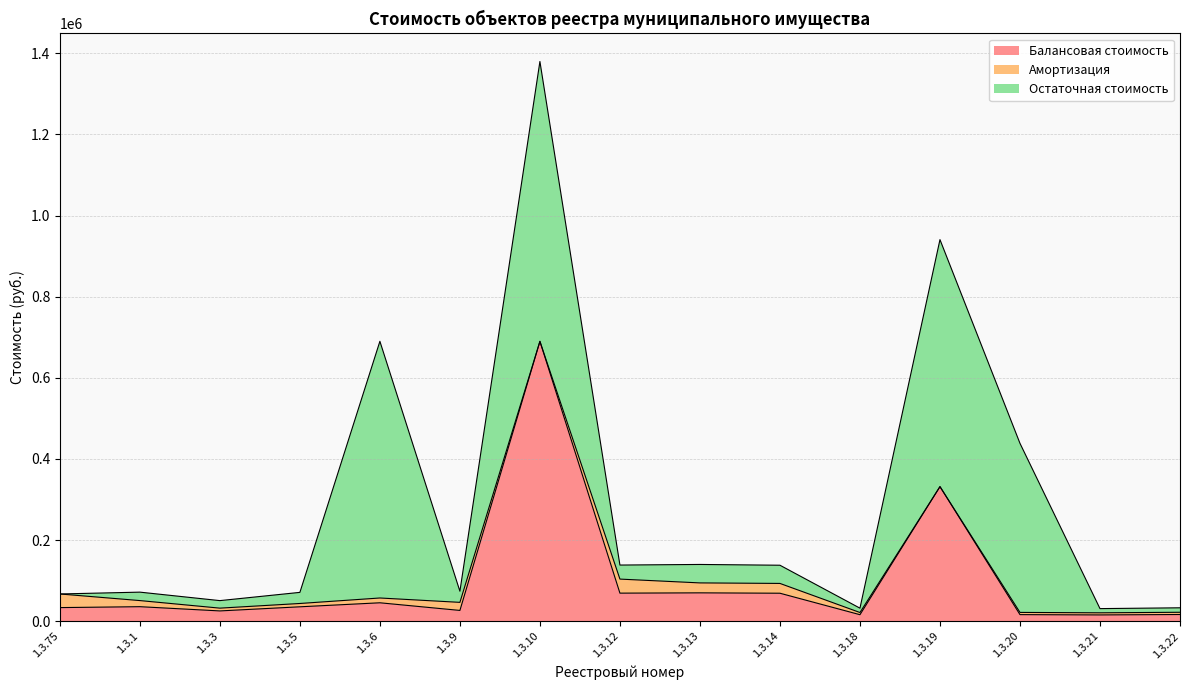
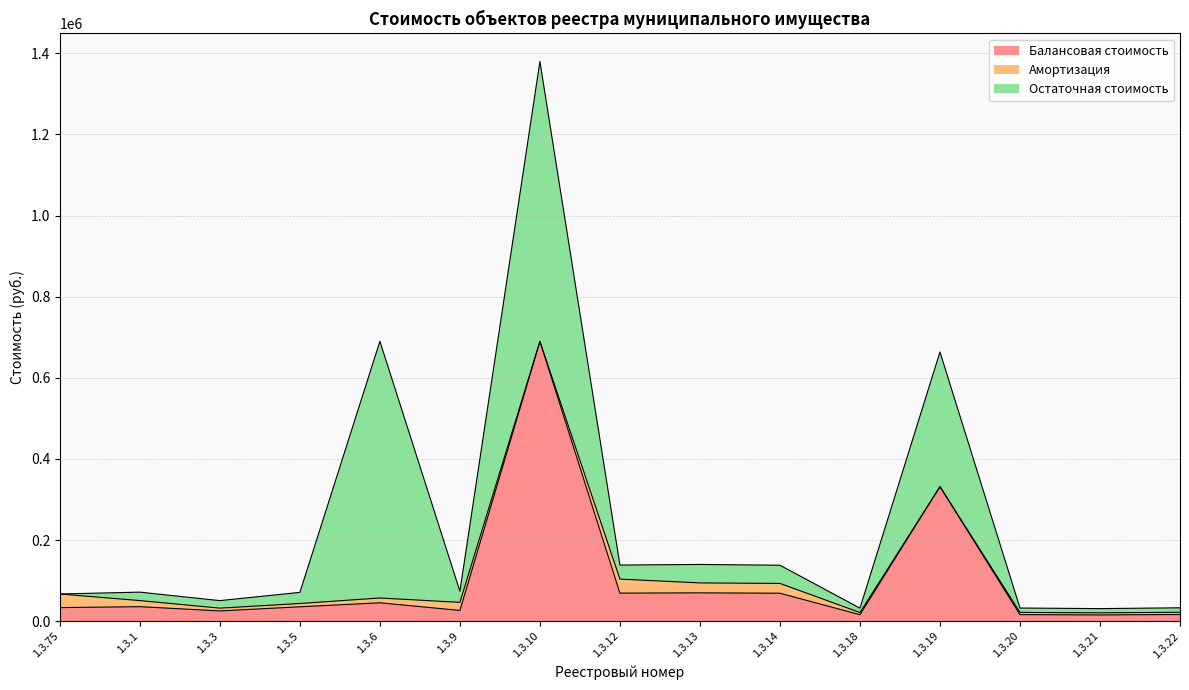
Остаточная стоимость, 1.3.19: 610000 -> 330000
Остаточная стоимость, 1.3.20: 420000 -> 10000
